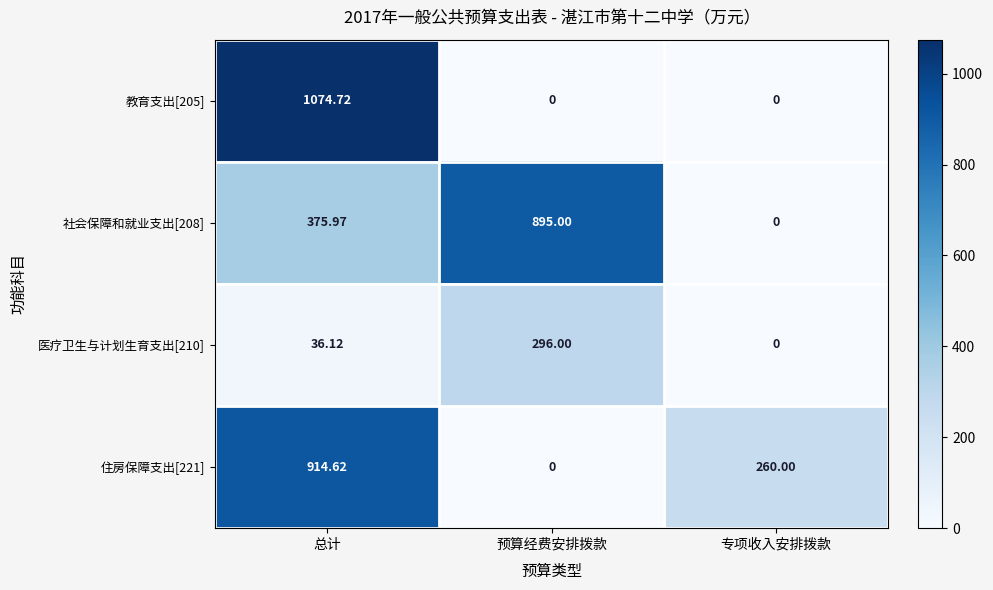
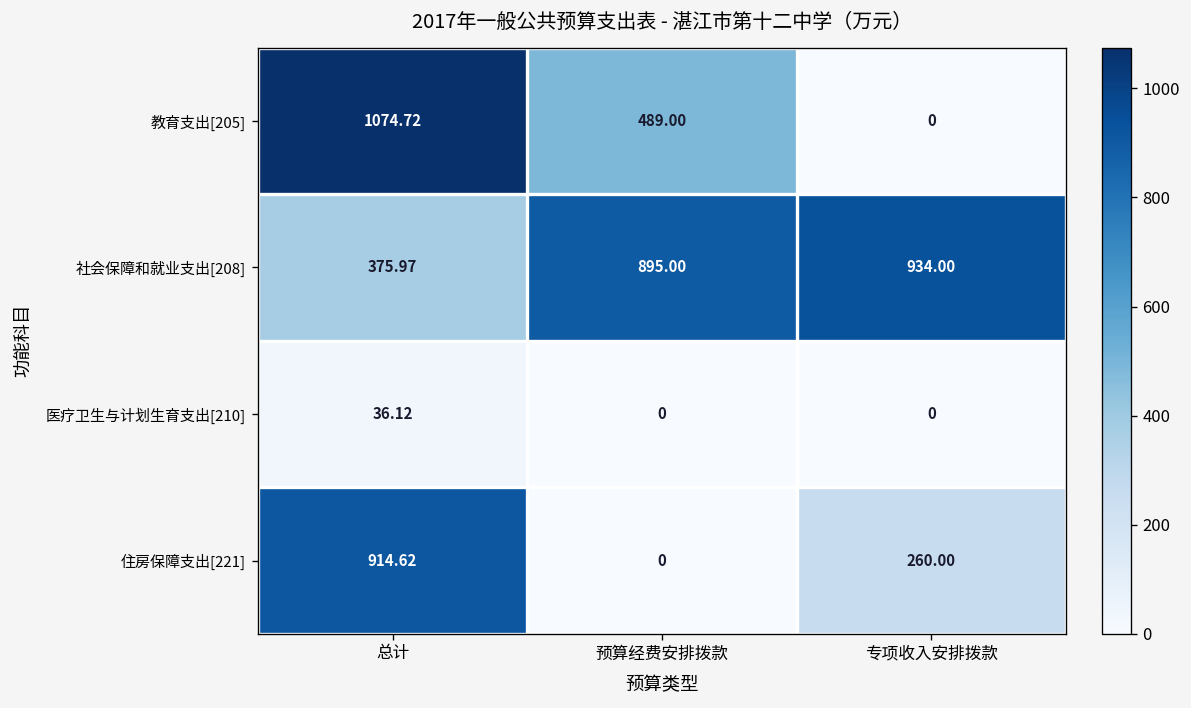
教育支出[205], 预算经费安排拨款: 0 -> 489.00
社会保障和就业支出[208], 专项收入安排拨款: 0 -> 934.00
医疗卫生与计划生育支出[210], 预算经费安排拨款: 296.00 -> 0
